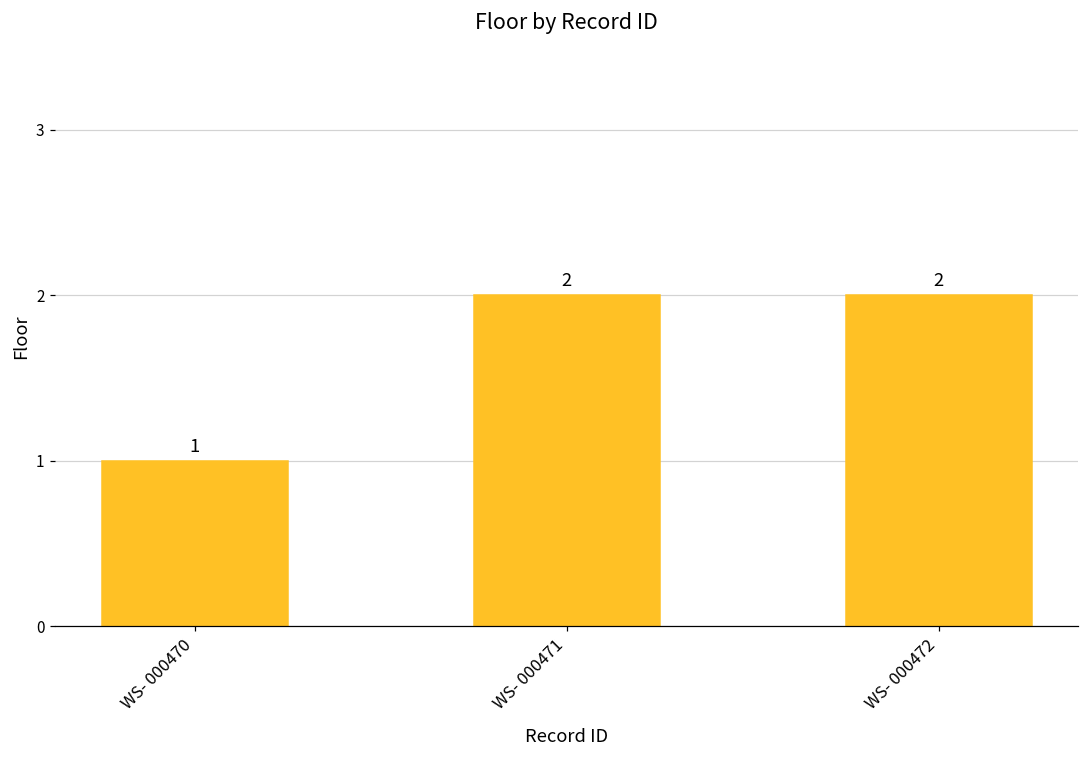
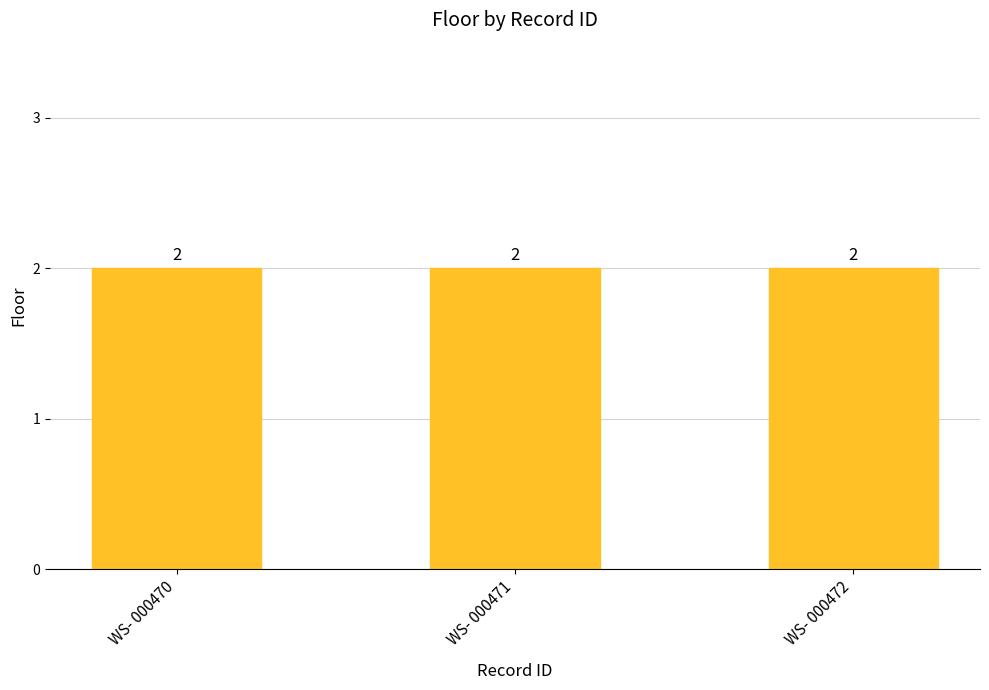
WS- 000470: 1 -> 2
